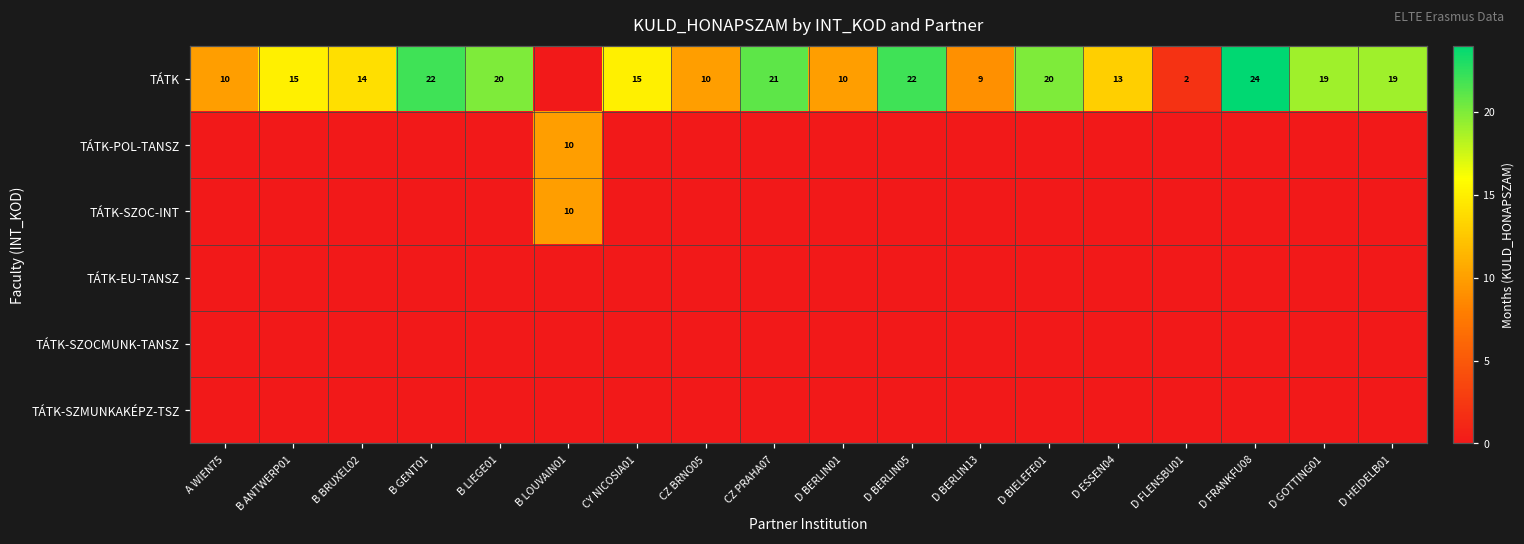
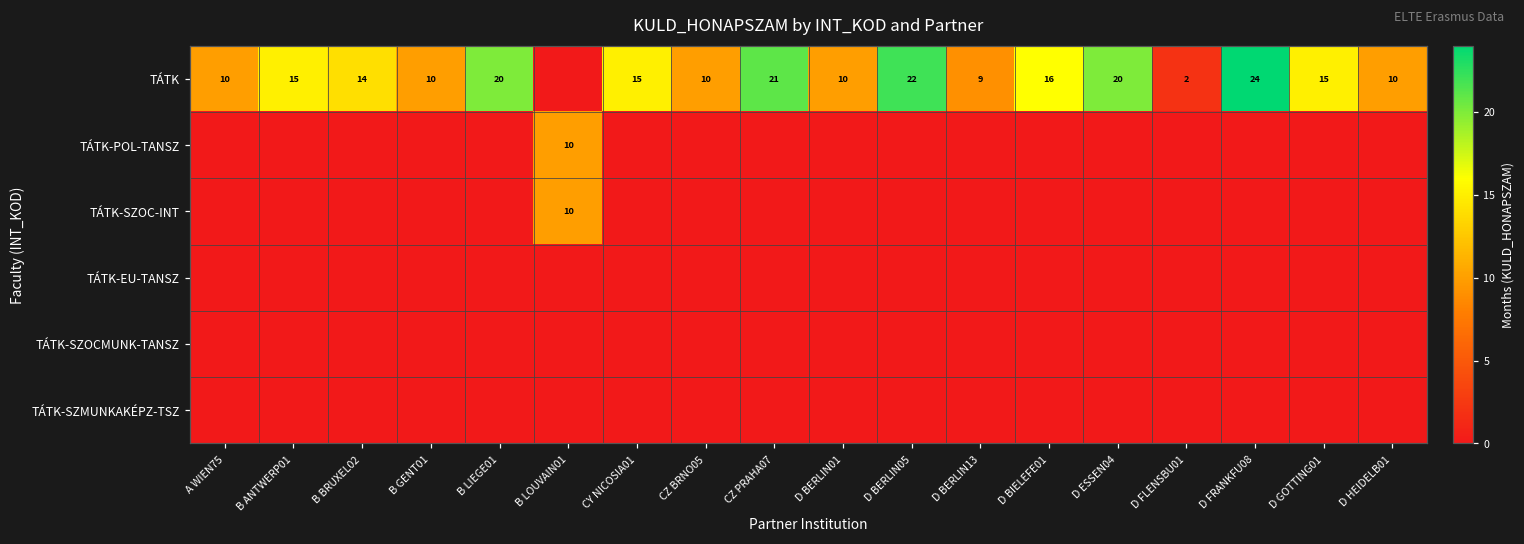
TÁTK, B GENT01: 22 -> 10
TÁTK, D BIELEFE01: 20 -> 16
TÁTK, D ESSEN04: 13 -> 20
TÁTK, D GOTTING01: 19 -> 15
TÁTK, D HEIDELB01: 19 -> 10
